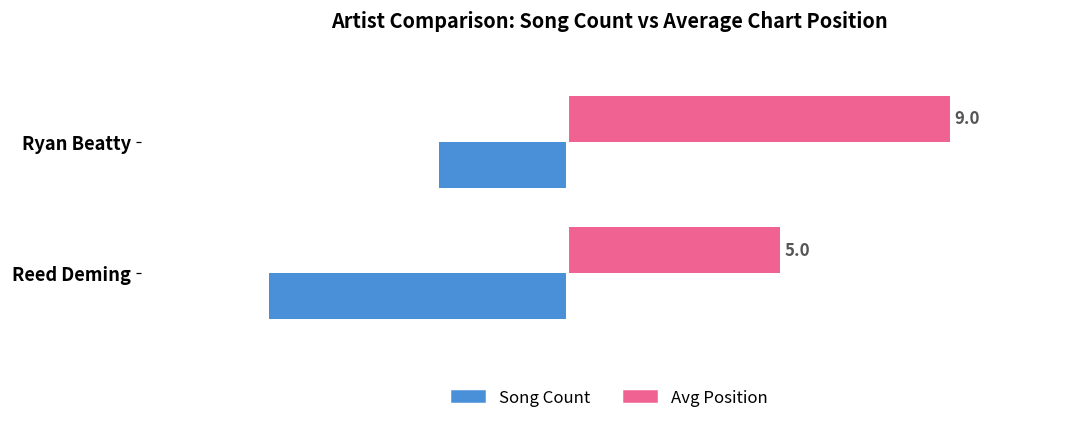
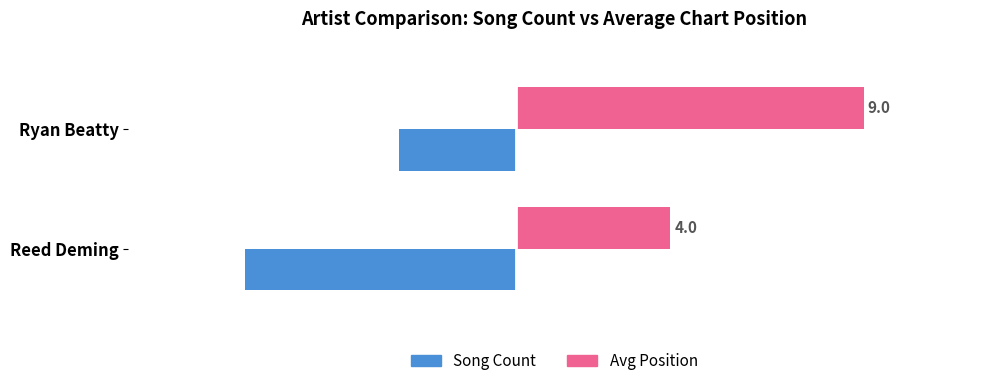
Avg Position, Reed Deming: 5.0 -> 4.0
